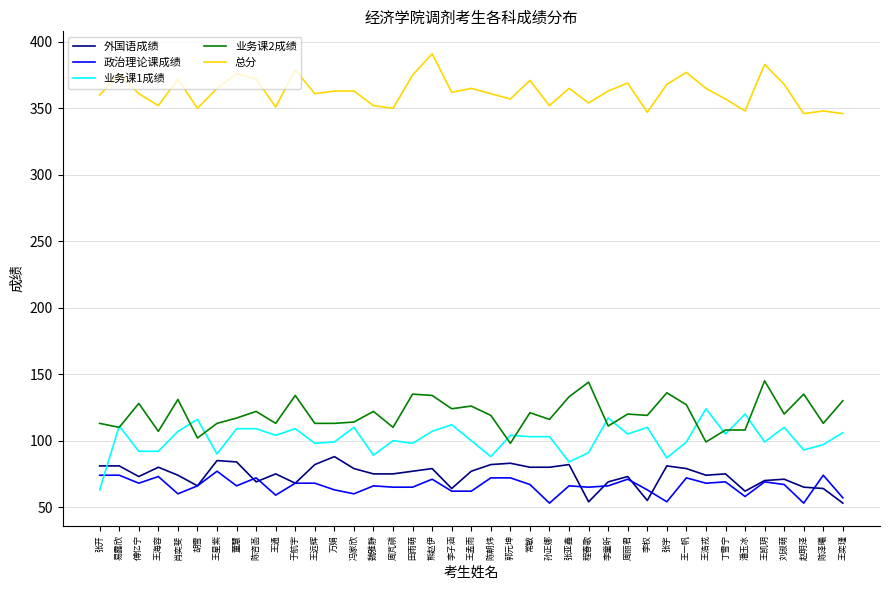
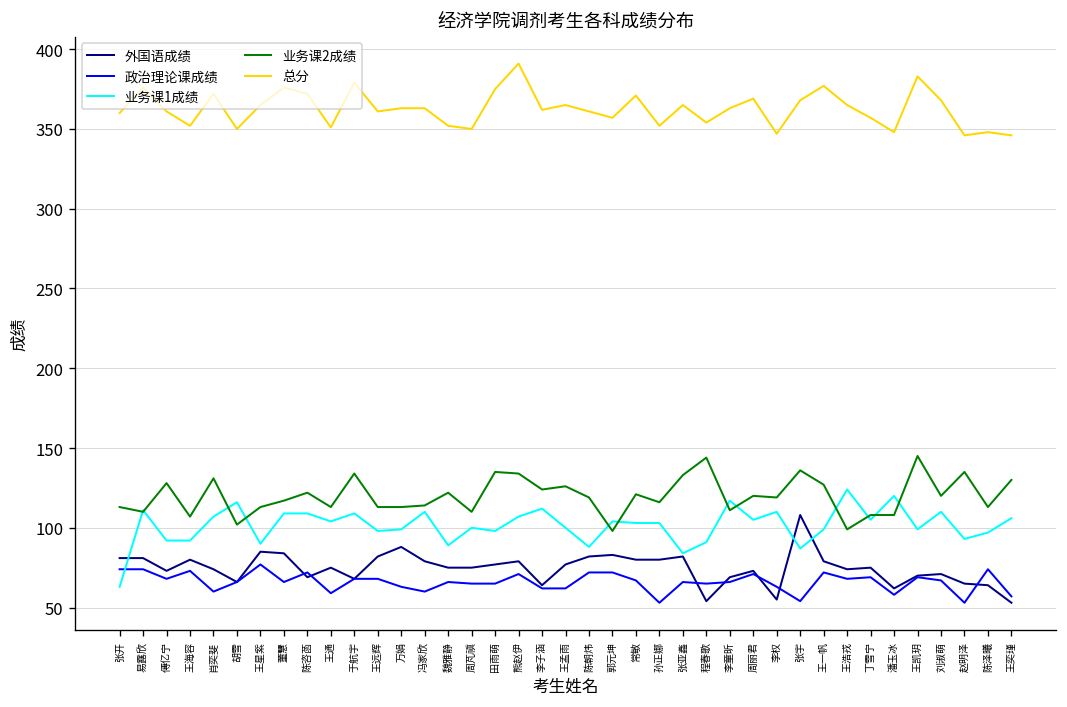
外国语成绩, 张宇: 81 -> 108
